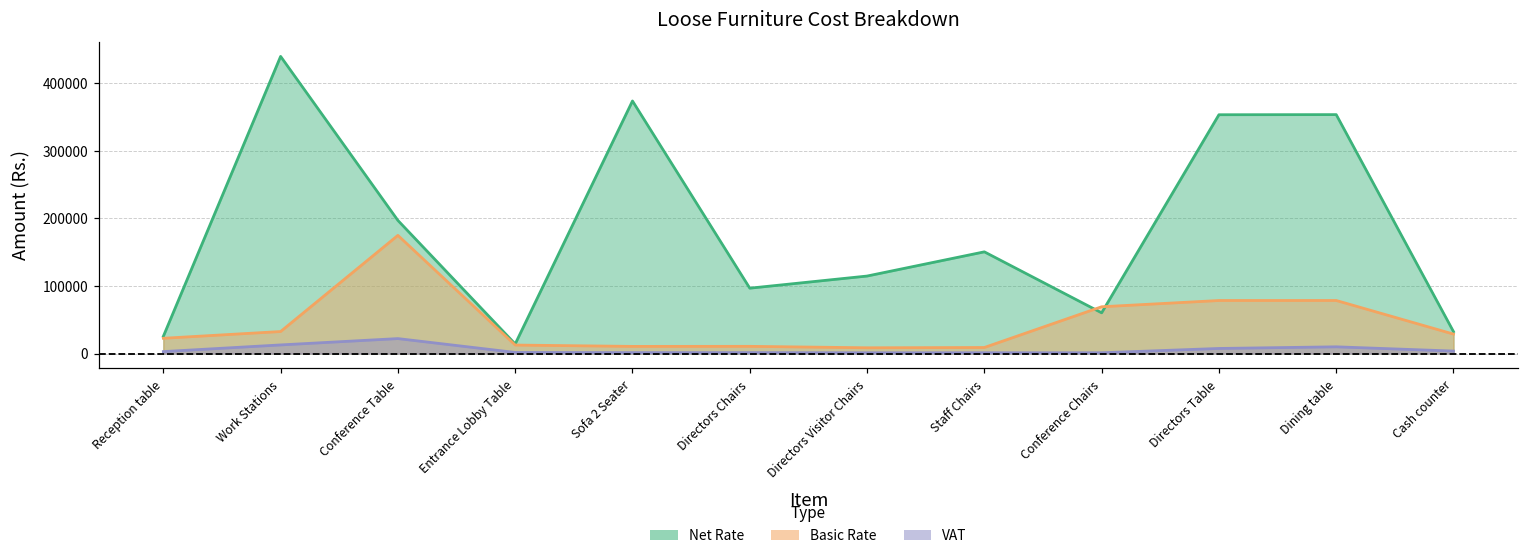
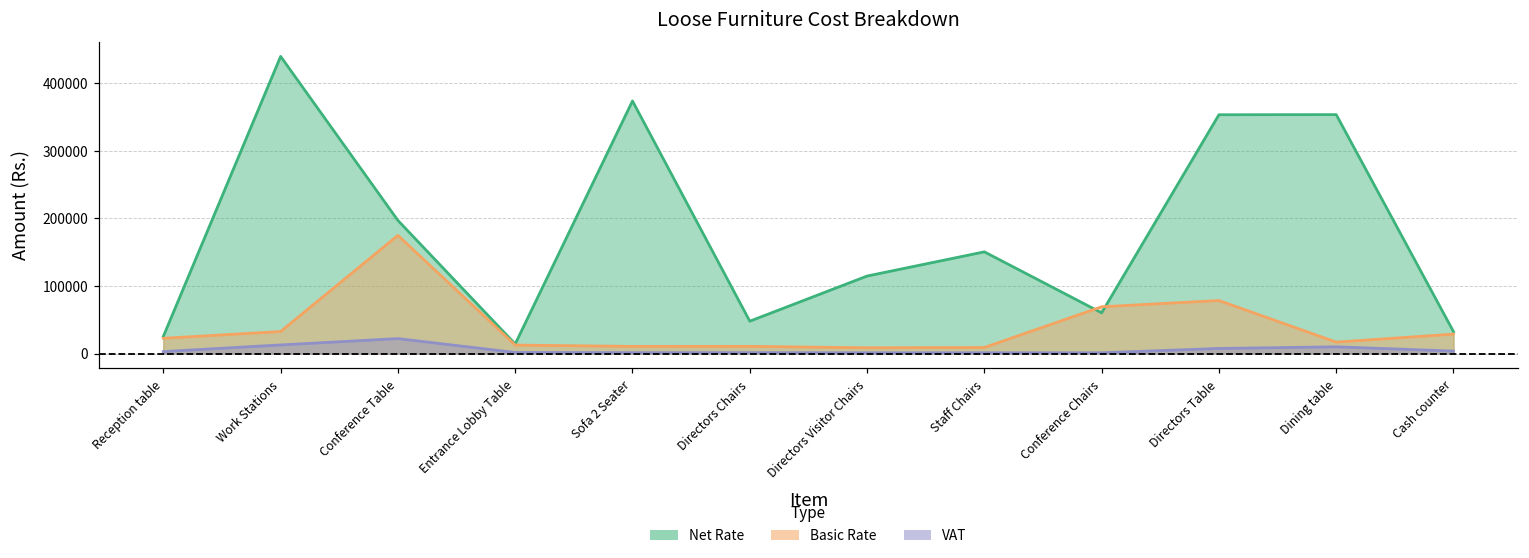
Net Rate, Directors Chairs: 100000 -> 50000
Basic Rate, Dining table: 80000 -> 20000
